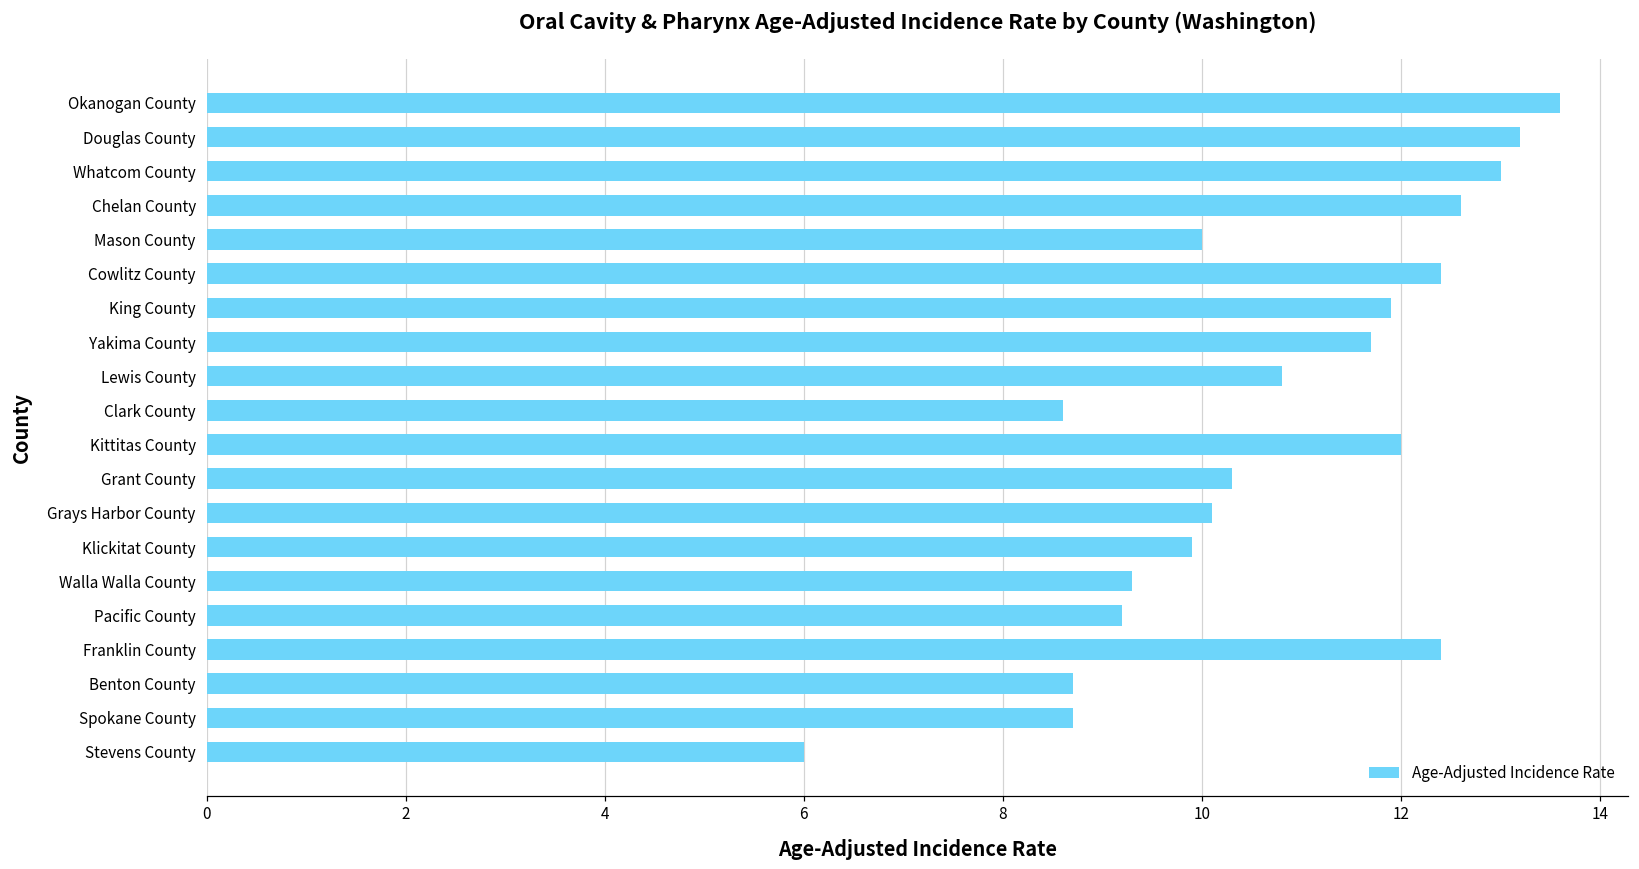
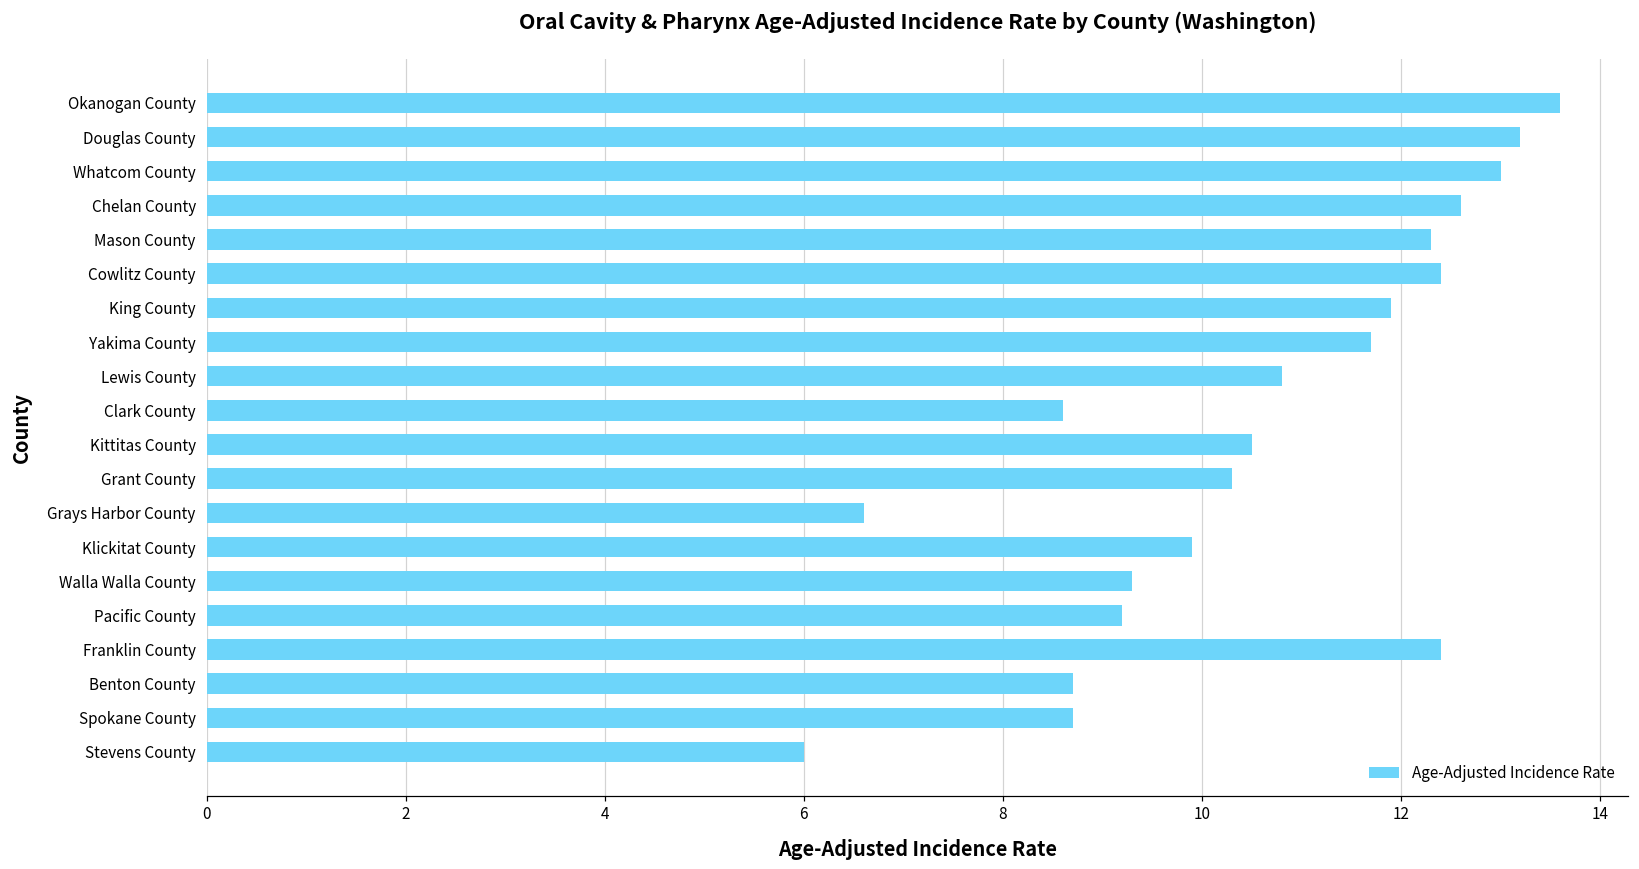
Mason County: 10.0 -> 12.3
Kittitas County: 12.0 -> 10.5
Grays Harbor County: 10.1 -> 6.6
